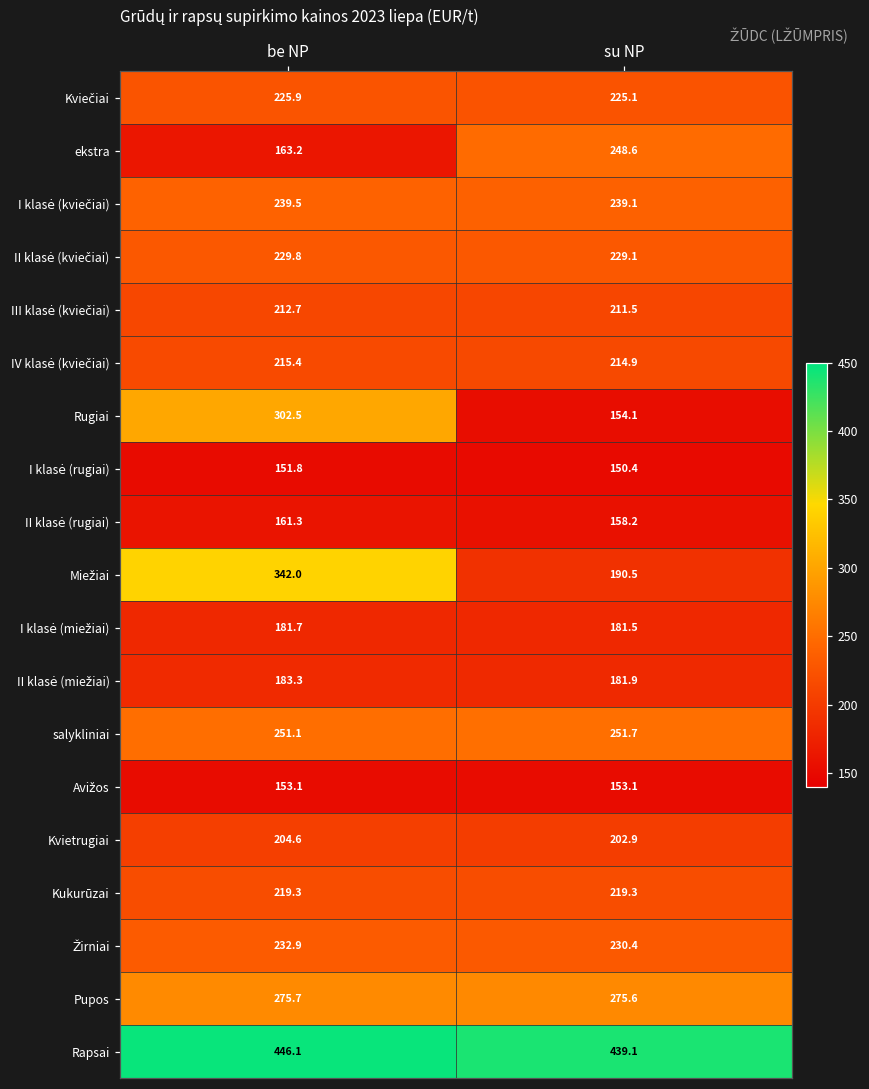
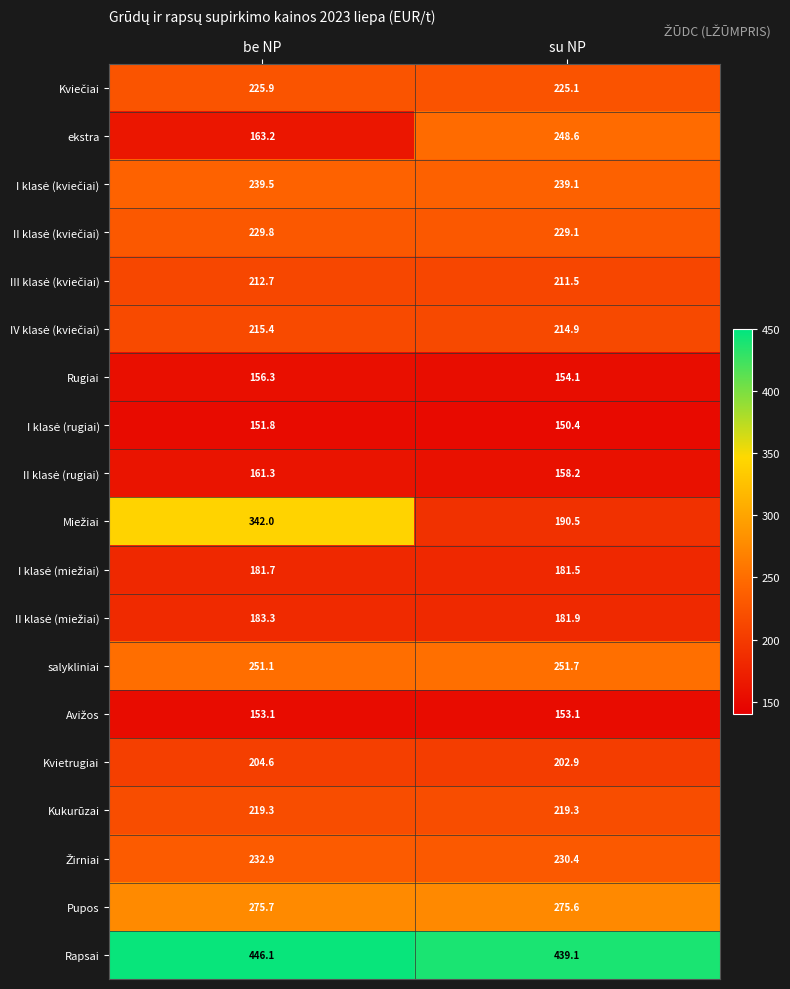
Rugiai, be NP: 302.5 -> 156.3
